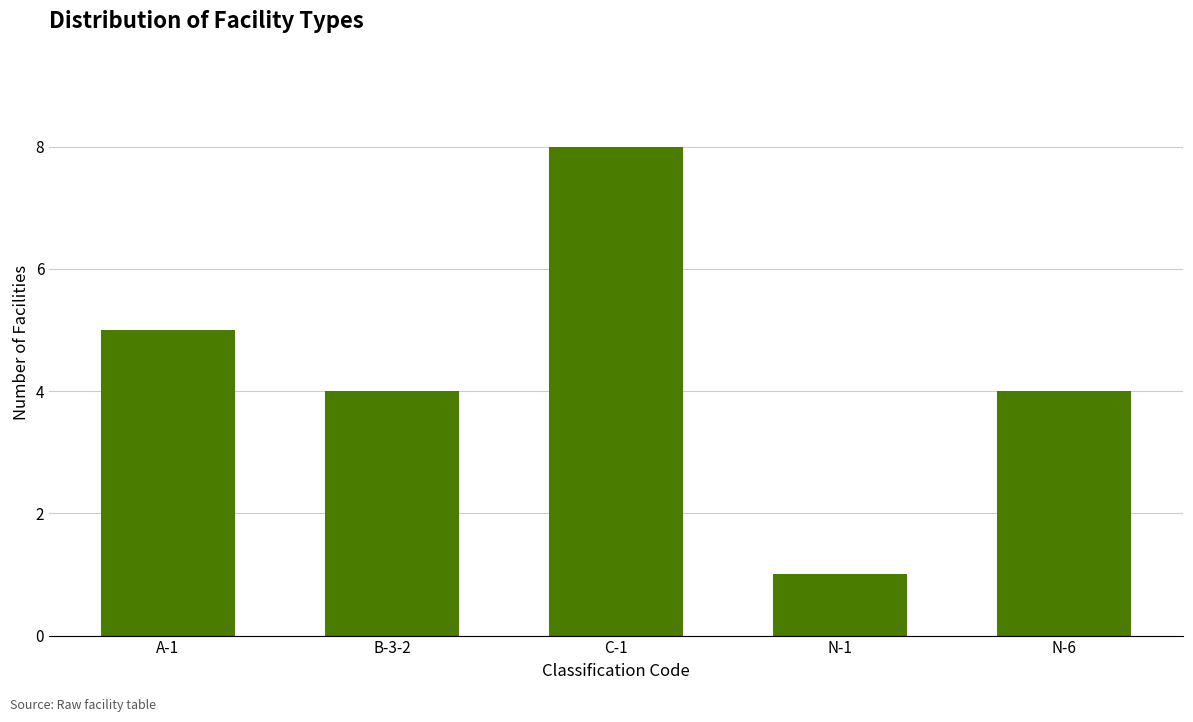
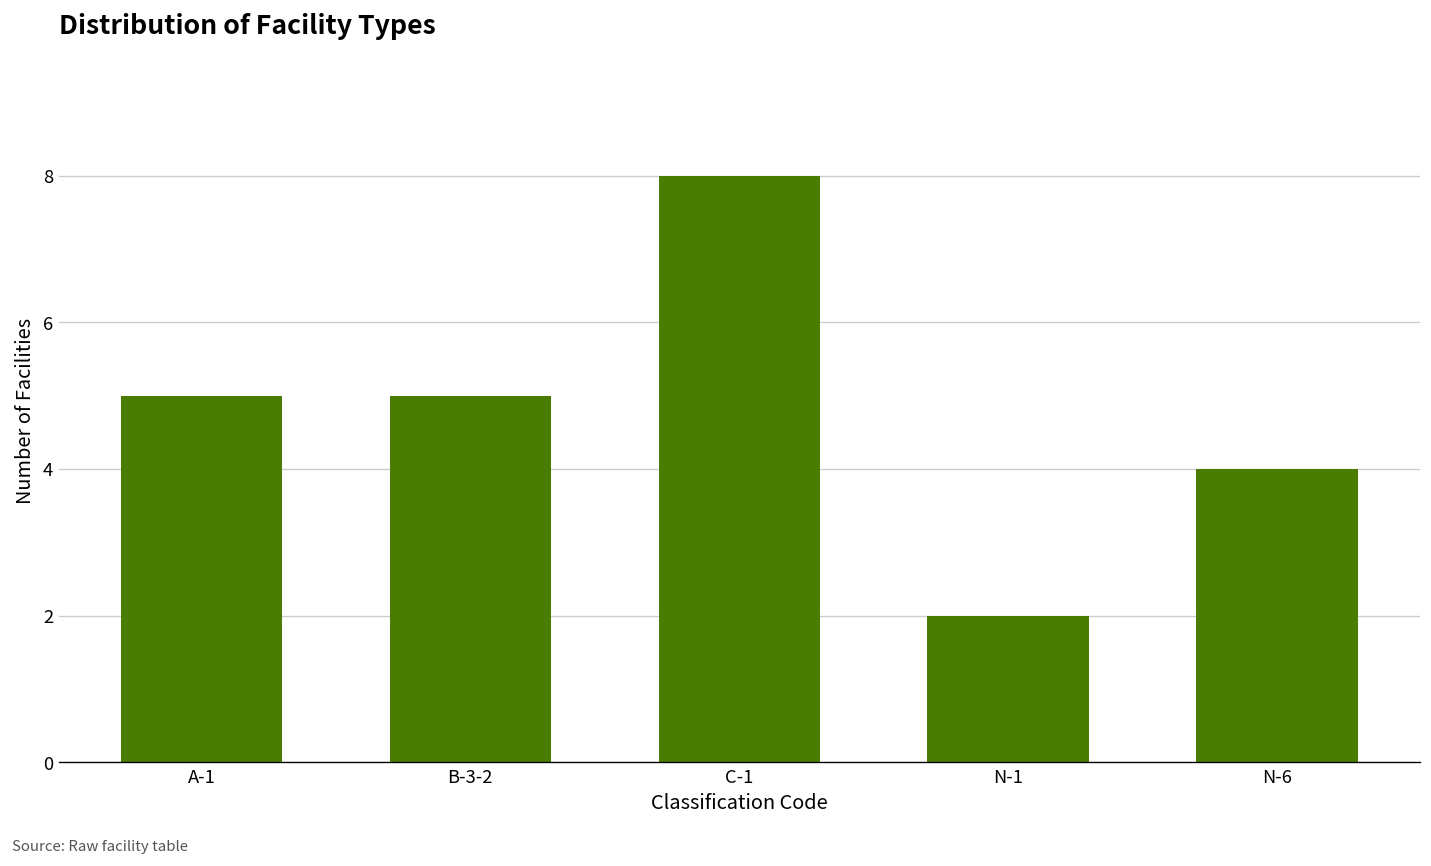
B-3-2: 4 -> 5
N-1: 1 -> 2
